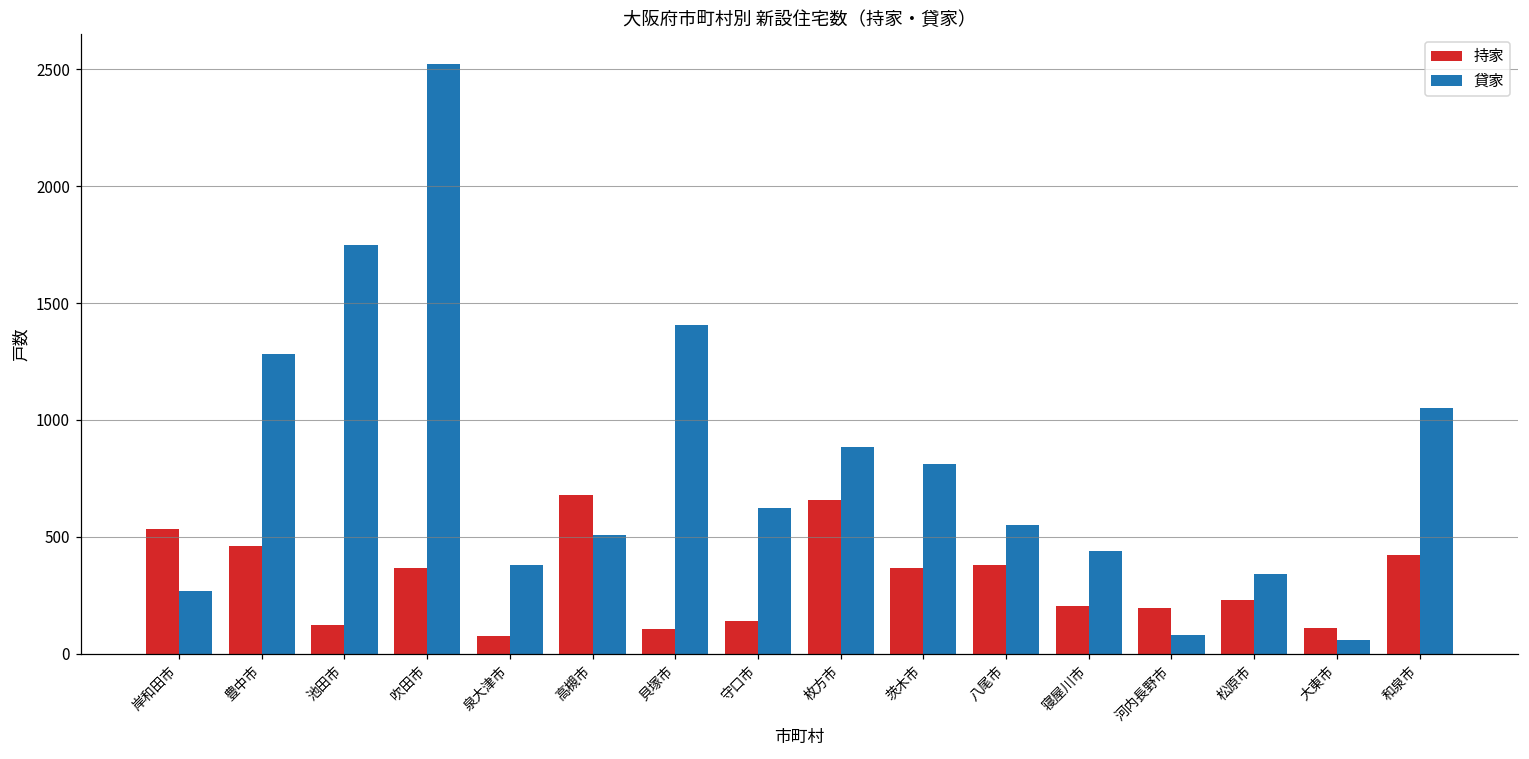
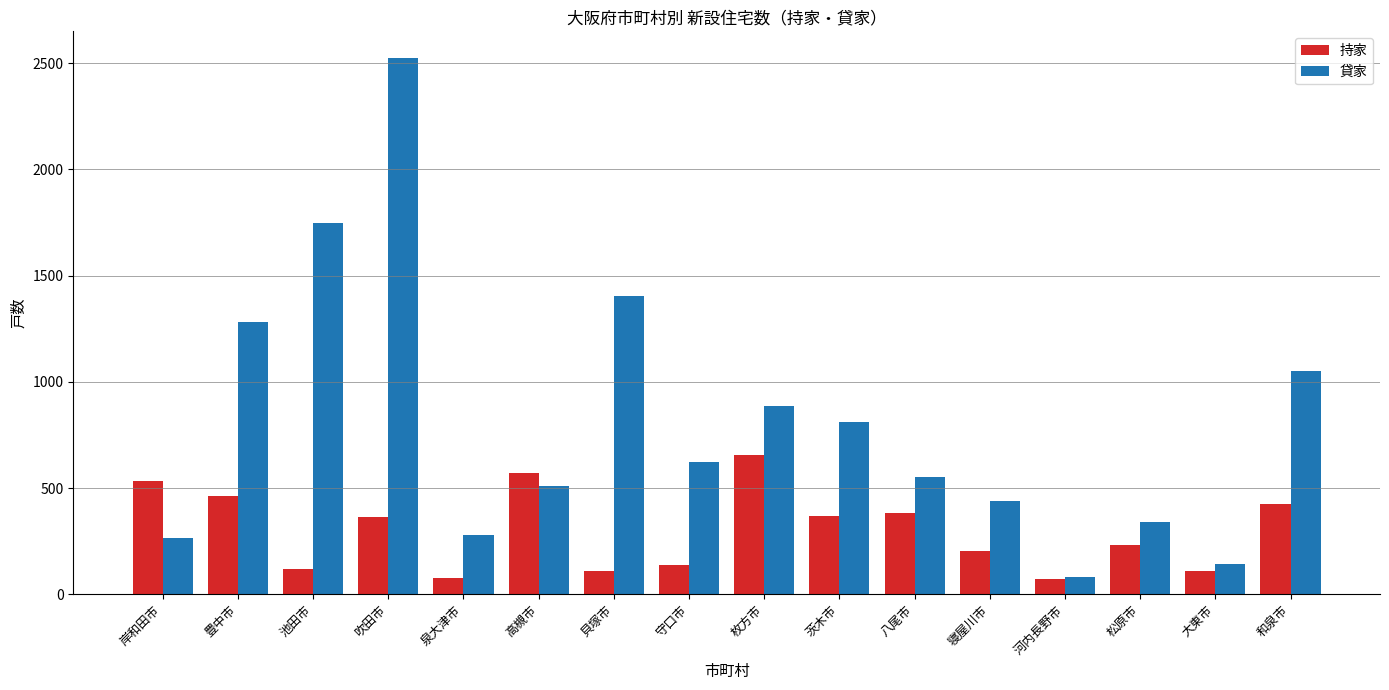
貸家, 泉大津市: 380 -> 280
持家, 高槻市: 680 -> 570
持家, 河内長野市: 200 -> 70
貸家, 大東市: 60 -> 140
